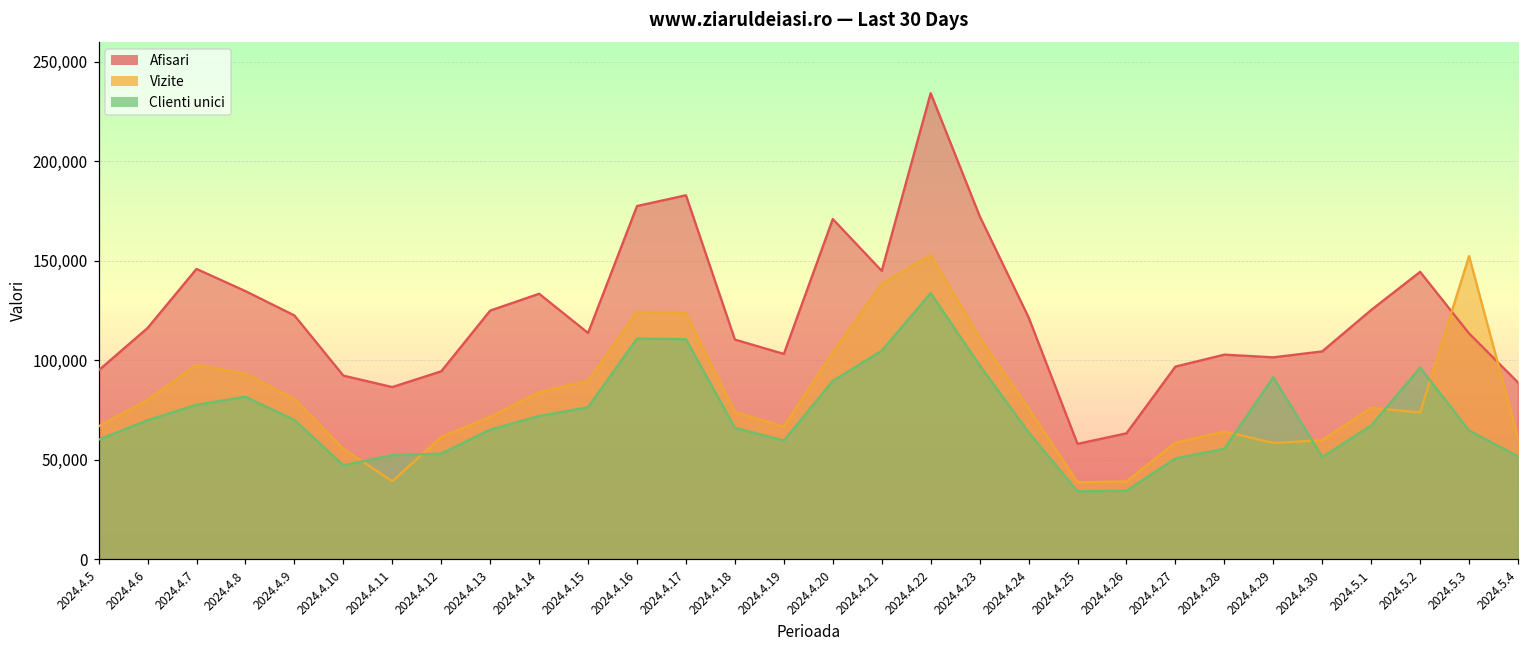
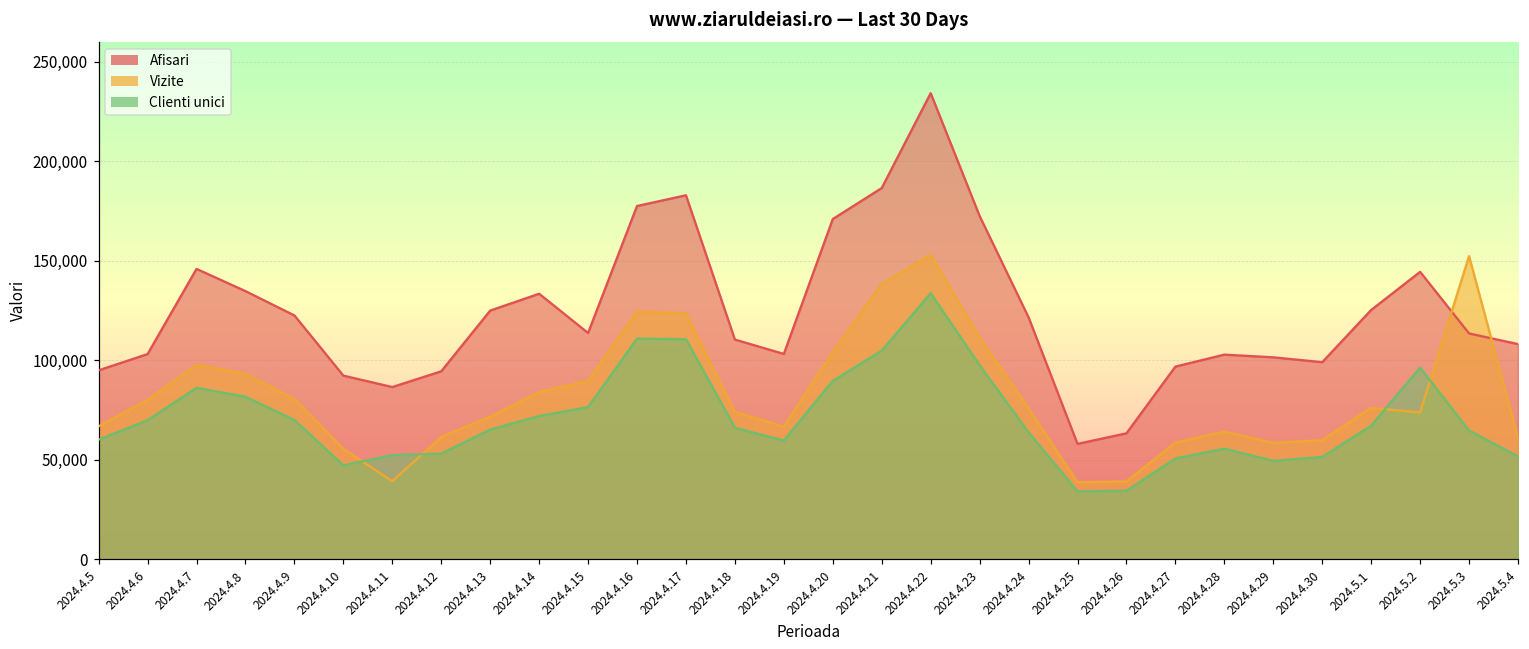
Afisari, 2024.4.6: 116,000 -> 103,000
Clienti unici, 2024.4.7: 78,000 -> 86,000
Afisari, 2024.4.21: 145,000 -> 186,000
Clienti unici, 2024.4.29: 91,000 -> 49,000
Afisari, 2024.4.30: 104,000 -> 99,000
Afisari, 2024.5.4: 89,000 -> 108,000
